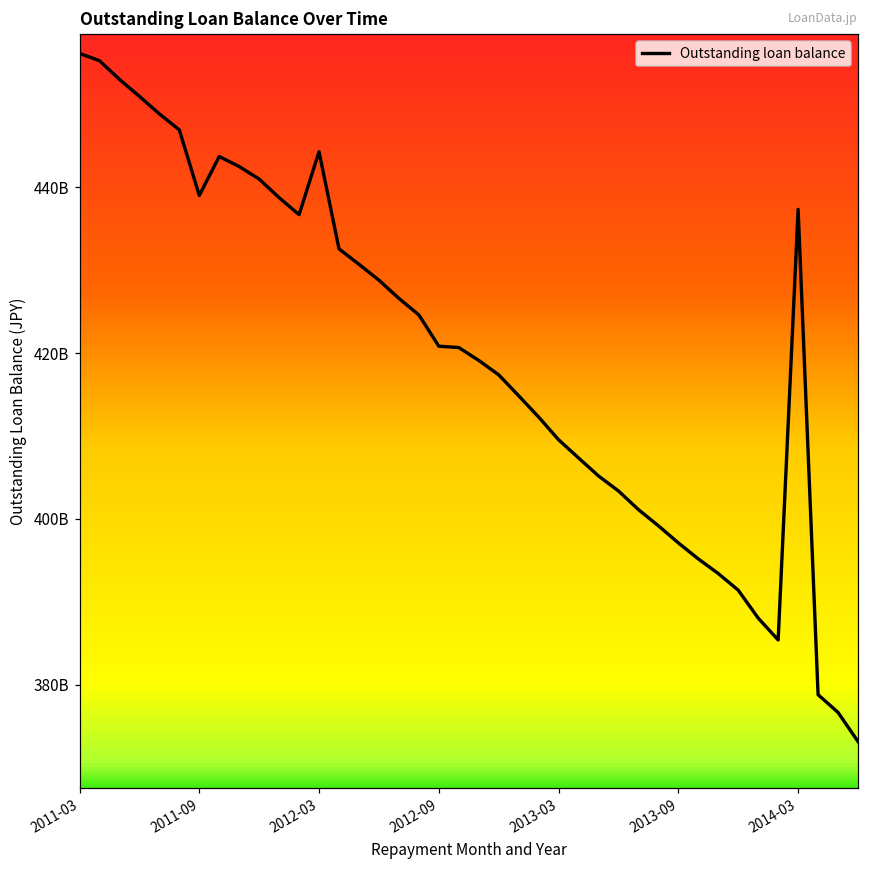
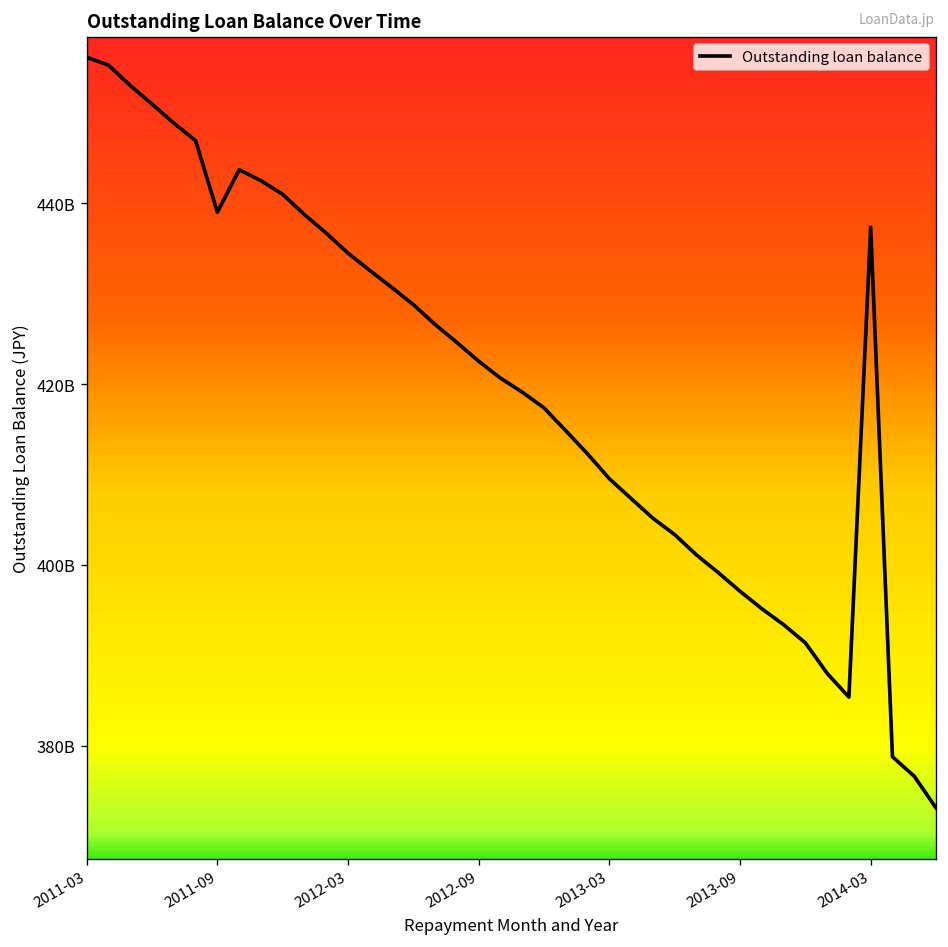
2012-03: 444000000000 -> 434000000000
2012-09: 421000000000 -> 423000000000
